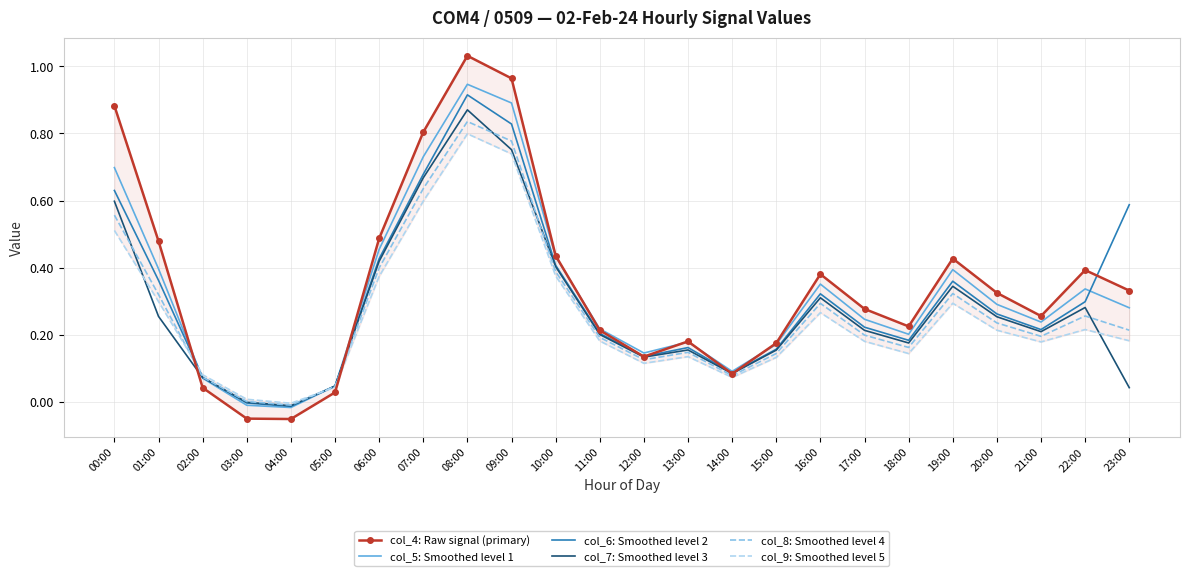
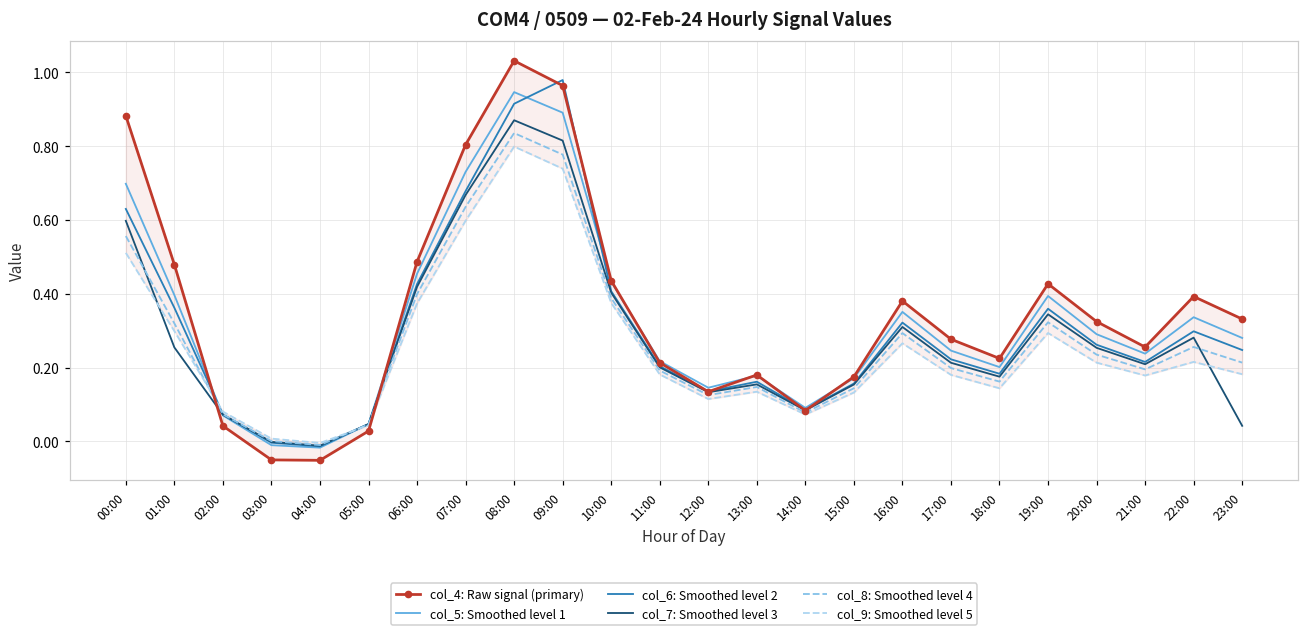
col_6: Smoothed level 2, 09:00: 0.83 -> 0.98
col_7: Smoothed level 3, 09:00: 0.75 -> 0.82
col_6: Smoothed level 2, 23:00: 0.59 -> 0.25
